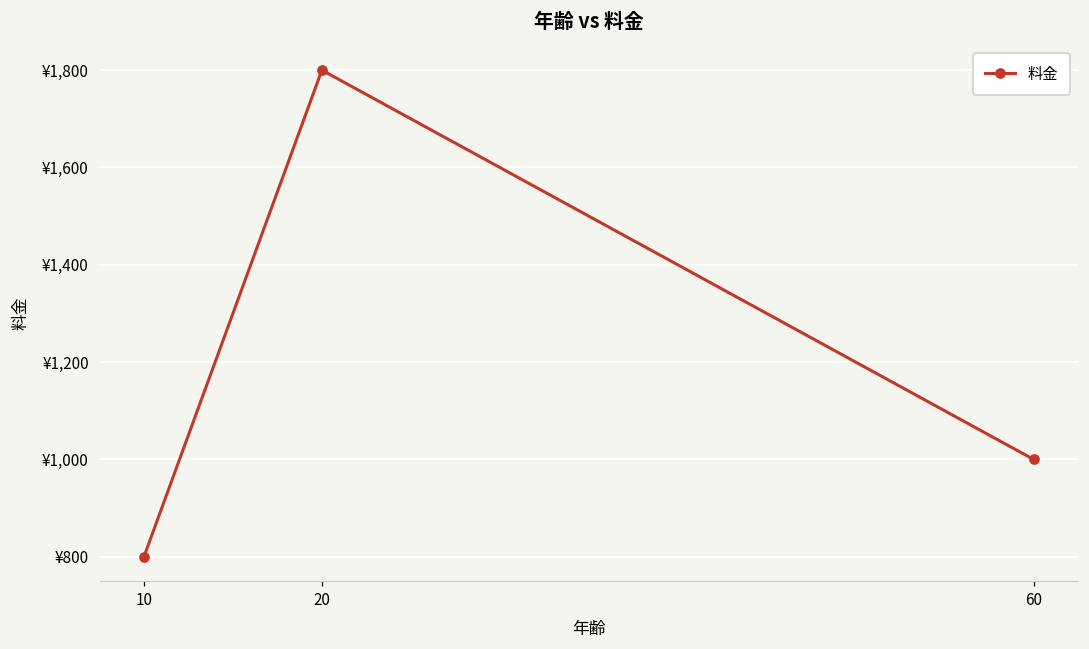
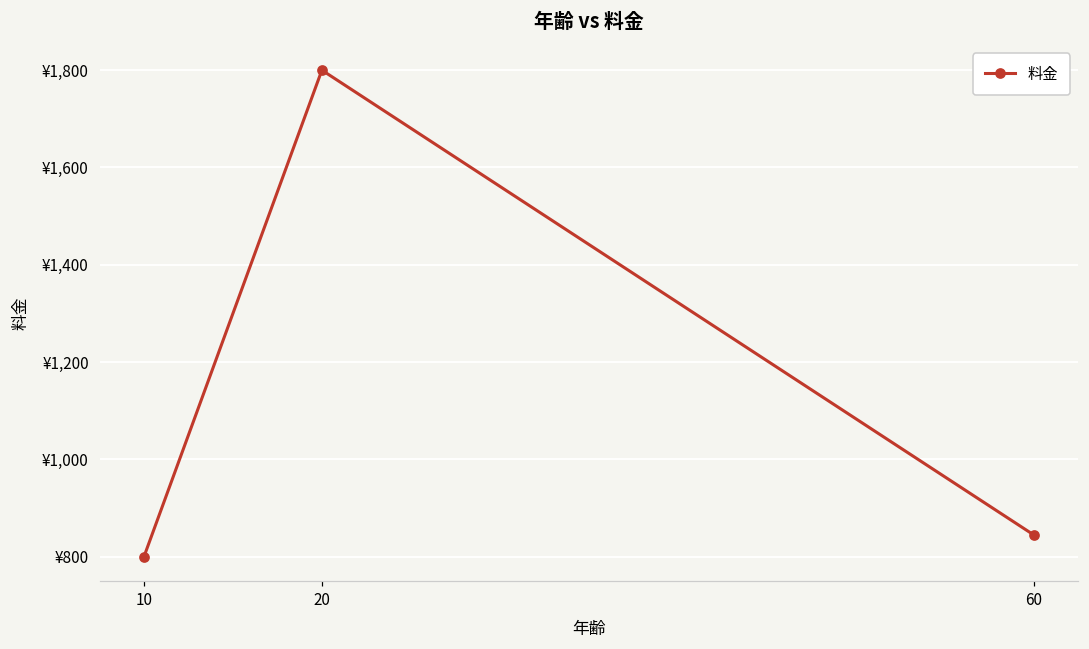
60: ¥1,000 -> ¥850
